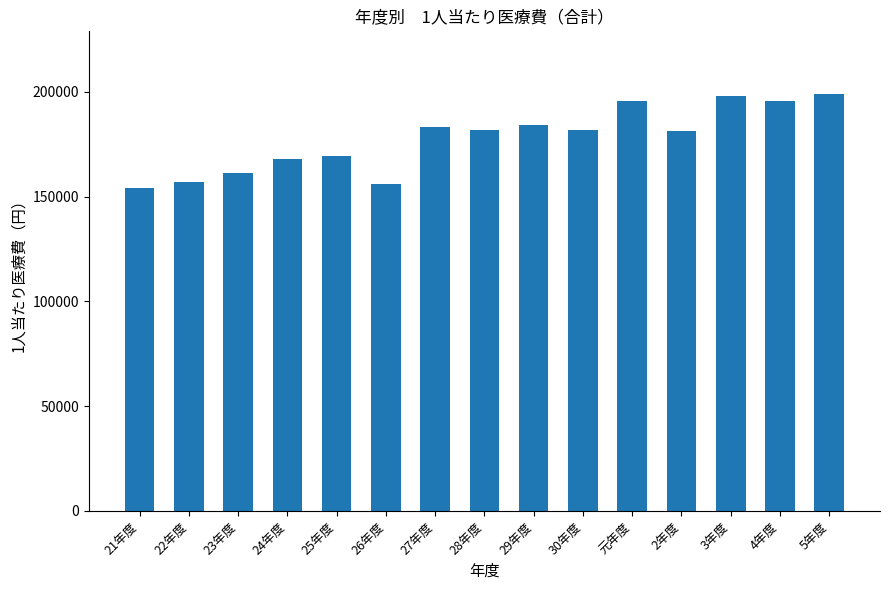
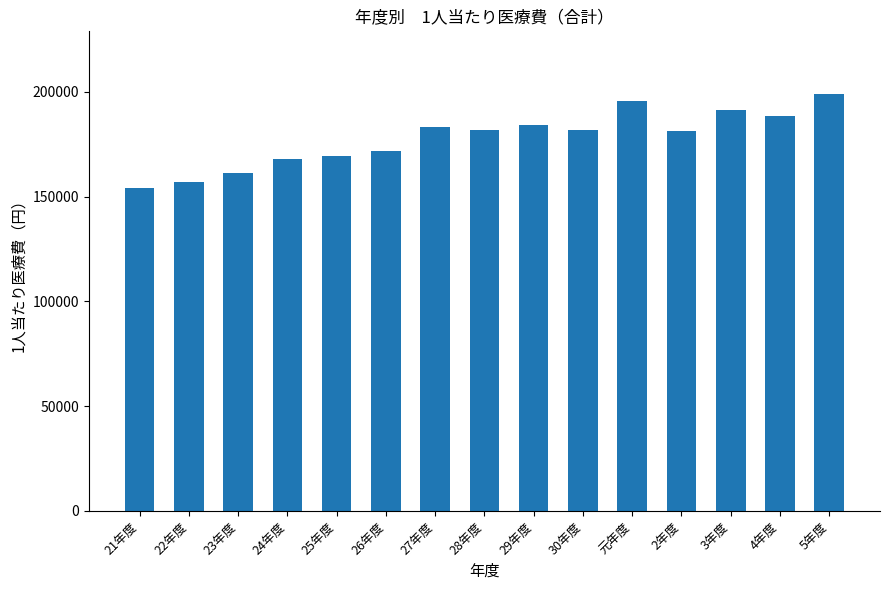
26年度: 156000 -> 172000
3年度: 198000 -> 191000
4年度: 196000 -> 188000
